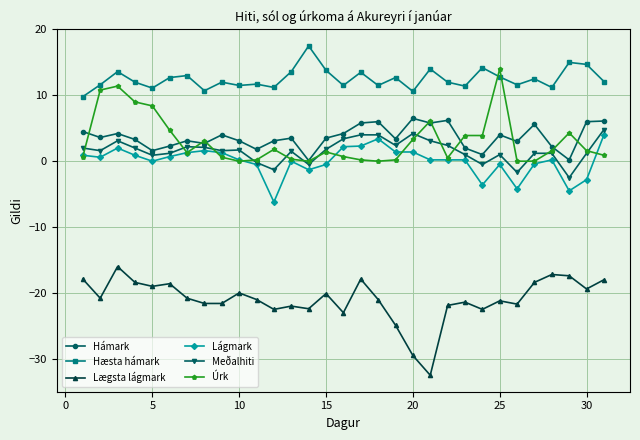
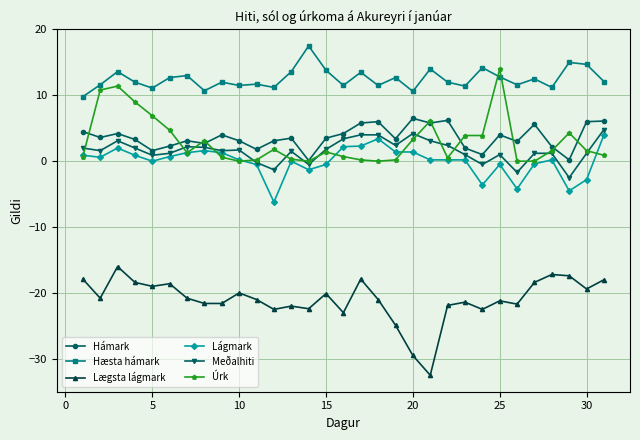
Úrk, 5: 8 -> 7
